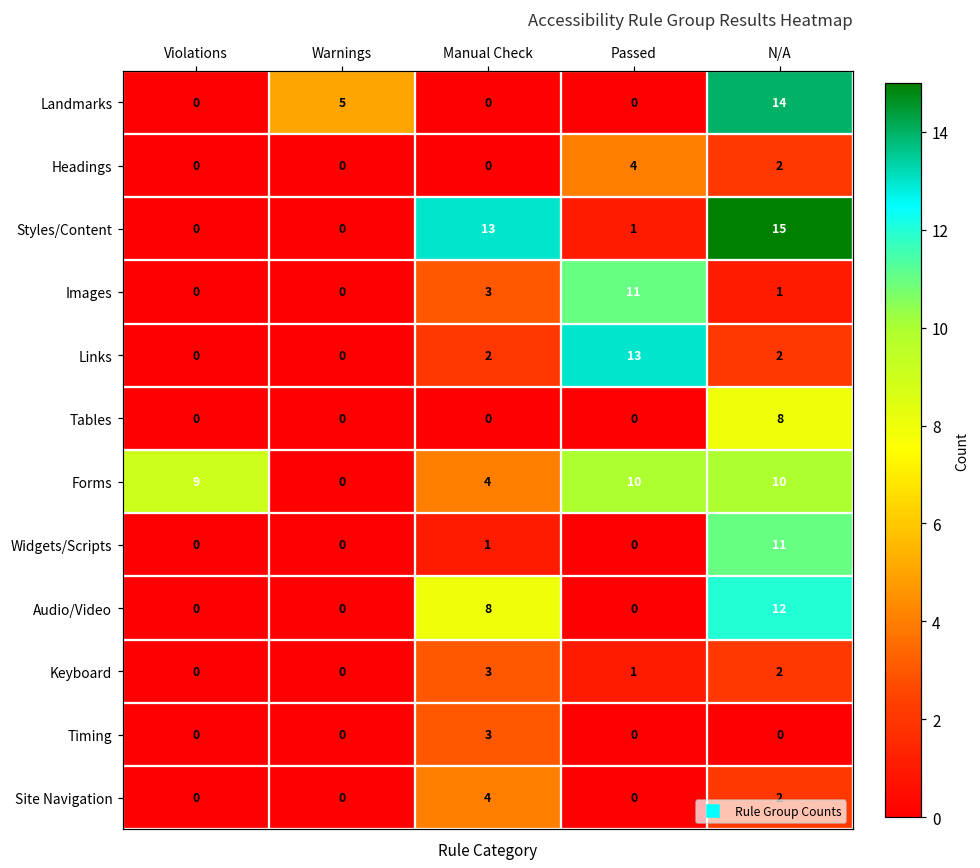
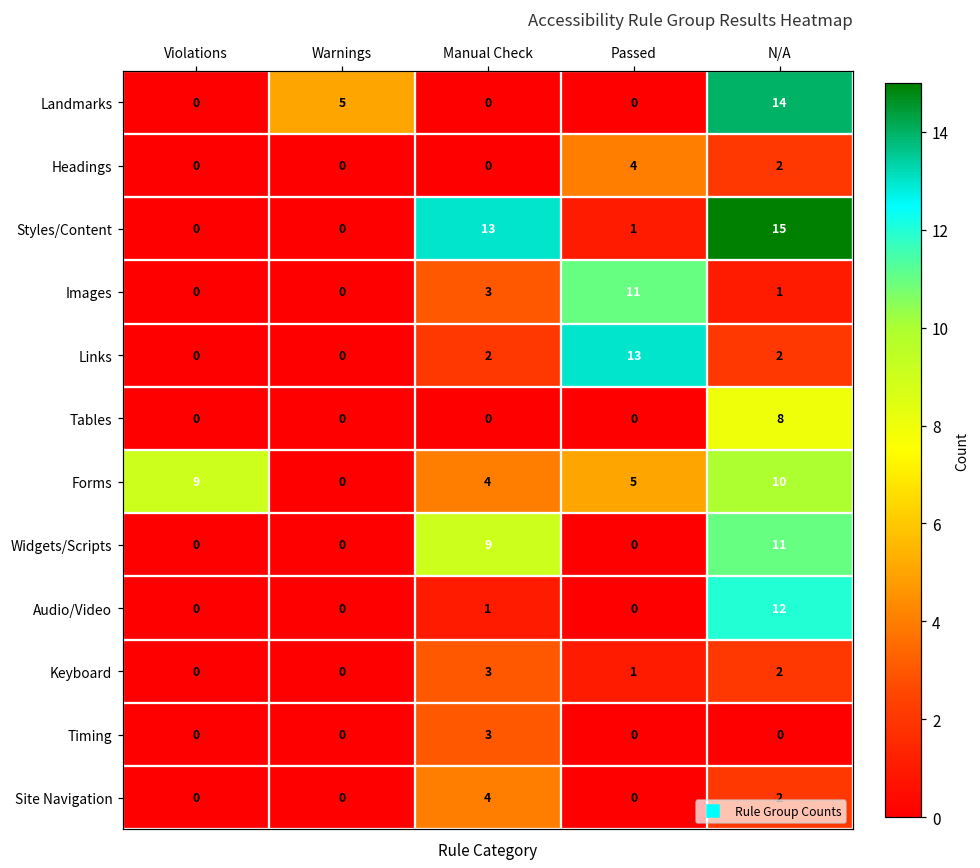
Forms, Passed: 10 -> 5
Widgets/Scripts, Manual Check: 1 -> 9
Audio/Video, Manual Check: 8 -> 1
